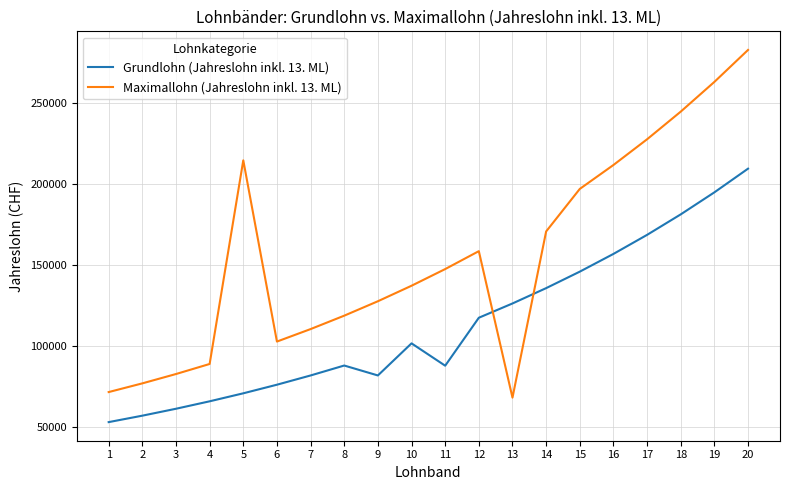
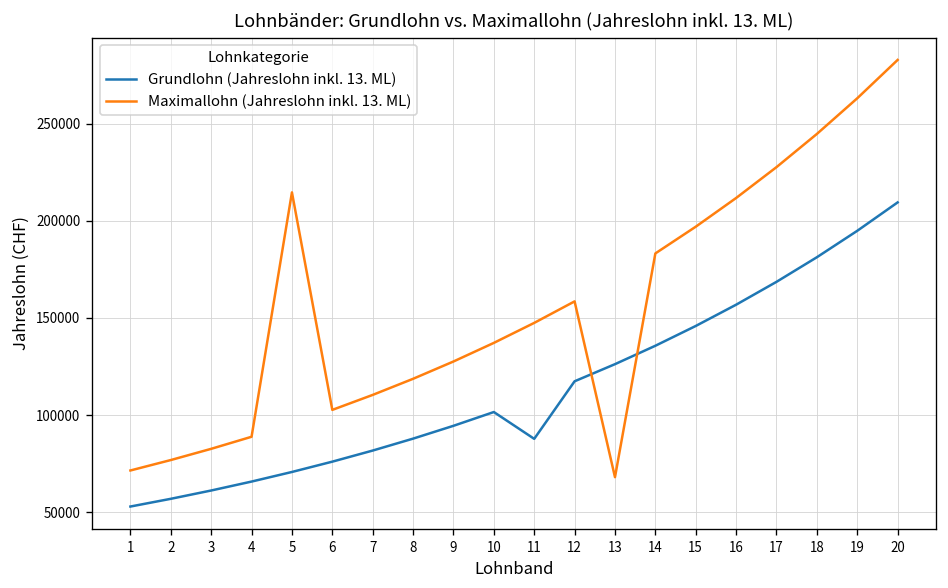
Grundlohn (Jahreslohn inkl. 13. ML), 9: 82000 -> 95000
Maximallohn (Jahreslohn inkl. 13. ML), 14: 171000 -> 183000
